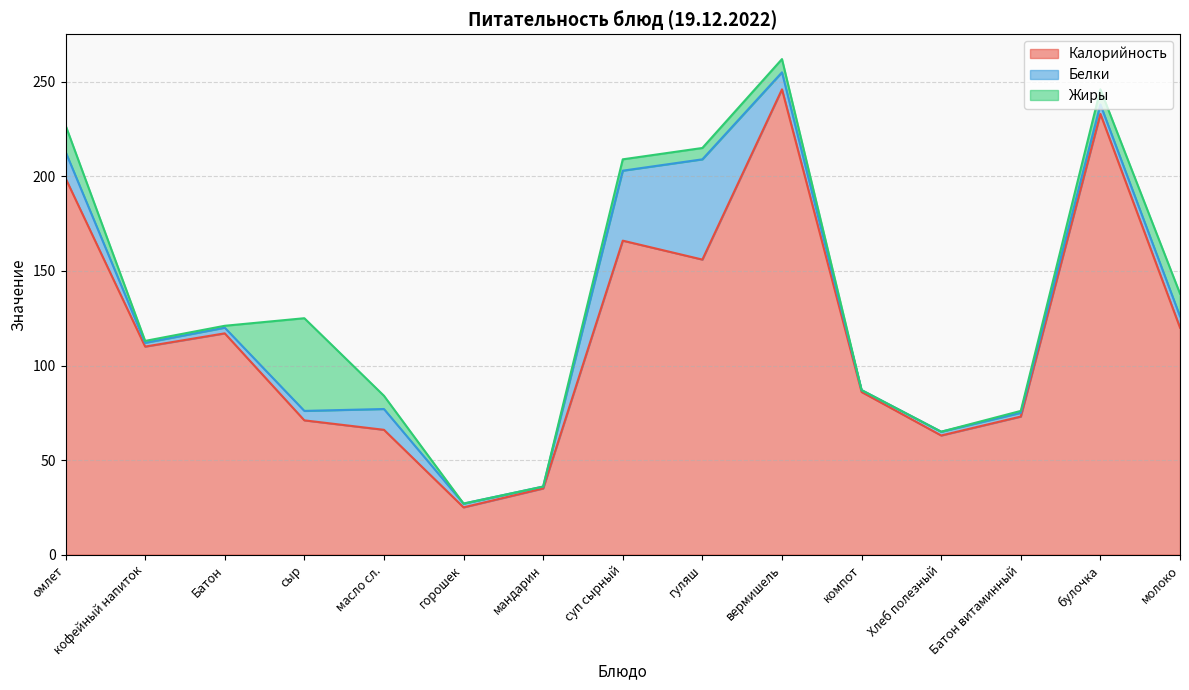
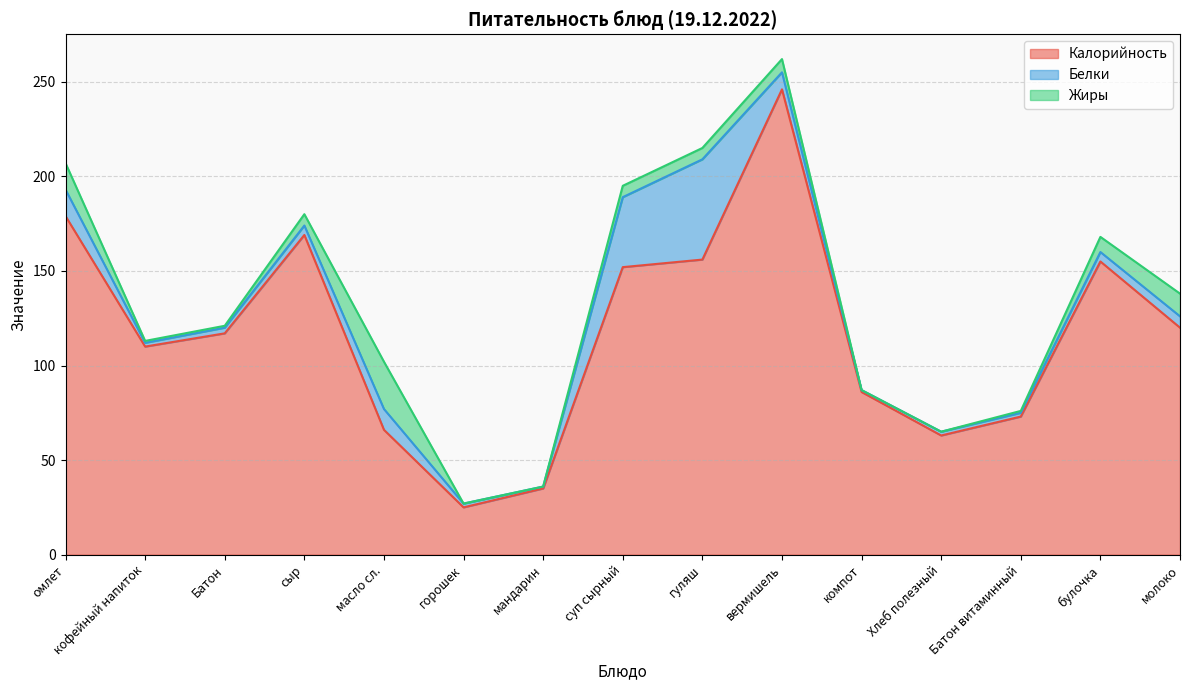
Калорийность, омлет: 199 -> 179
Калорийность, сыр: 71 -> 169
Жиры, сыр: 49 -> 6
Жиры, масло сл.: 7 -> 25
Калорийность, суп сырный: 166 -> 152
Калорийность, булочка: 233 -> 155
